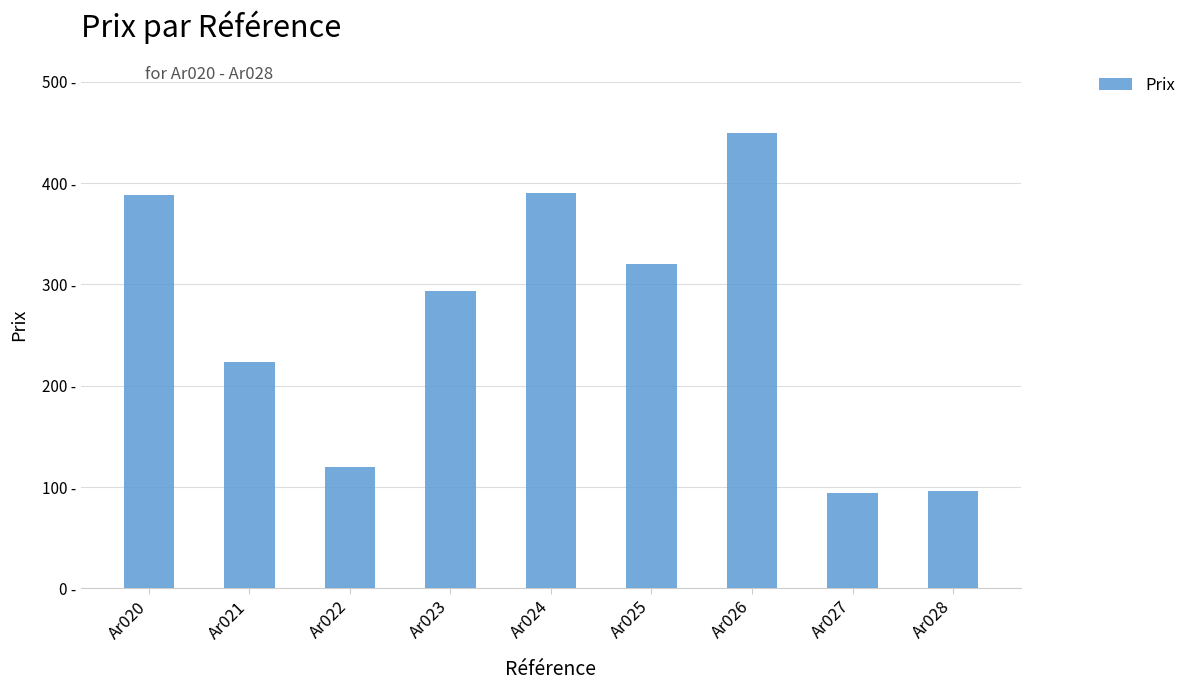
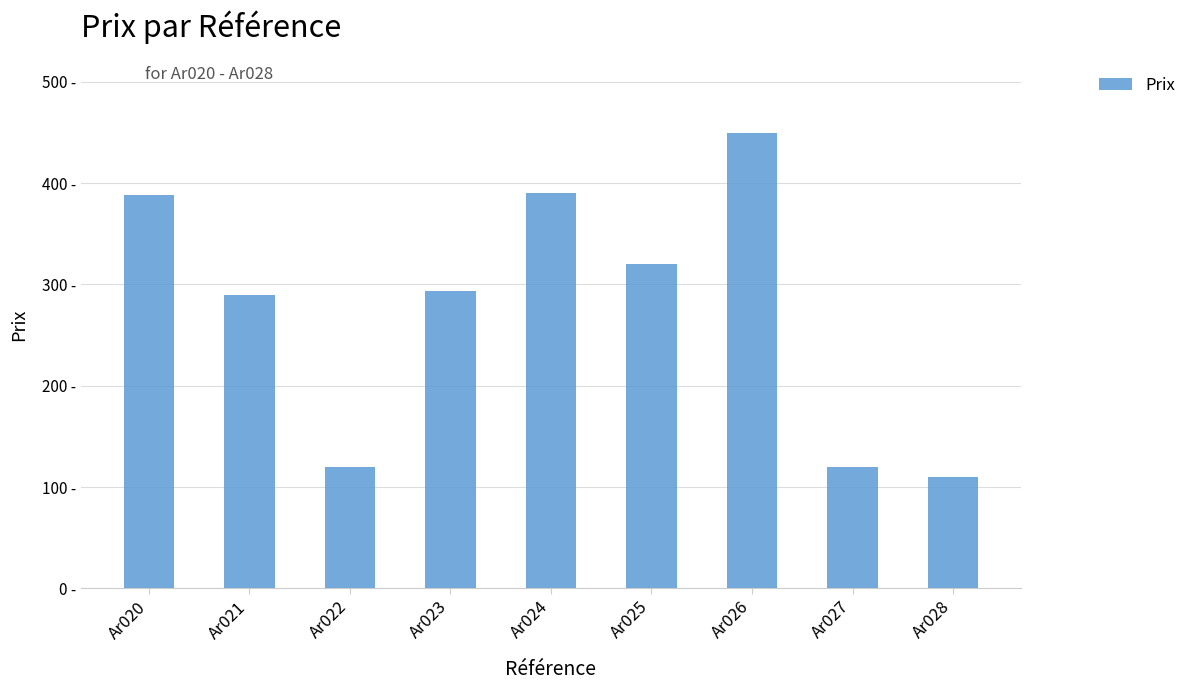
Ar021: 223 - -> 290 -
Ar027: 94 - -> 120 -
Ar028: 96 - -> 110 -
